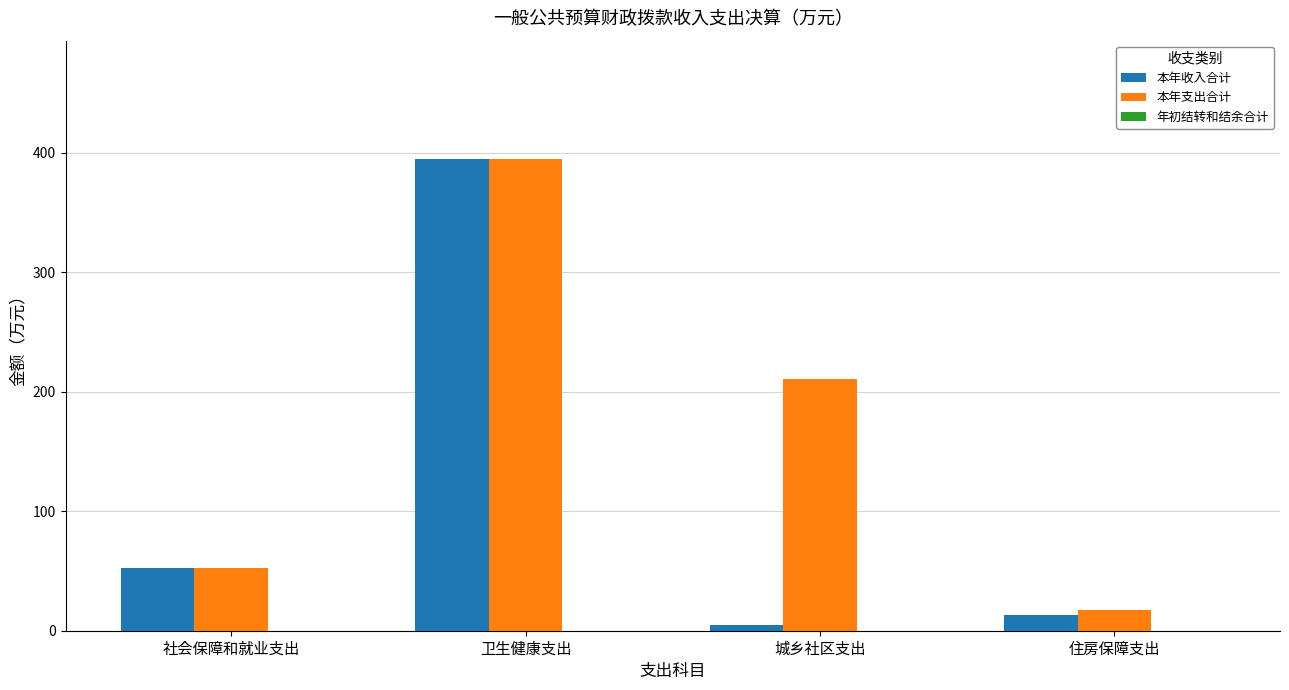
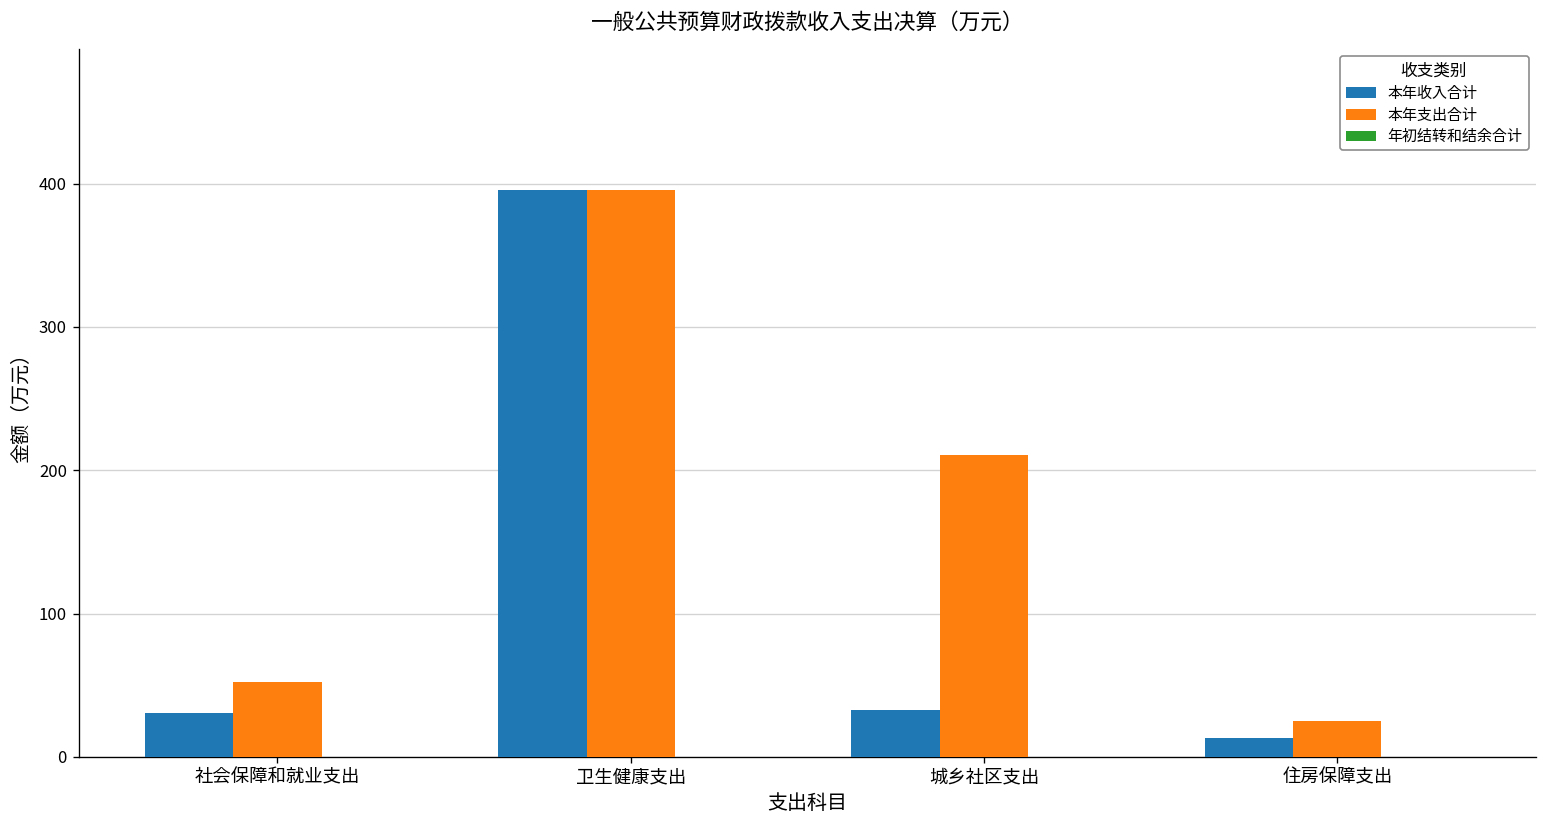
本年收入合计, 社会保障和就业支出: 52 -> 30
本年收入合计, 城乡社区支出: 5 -> 33
本年支出合计, 住房保障支出: 17 -> 25
